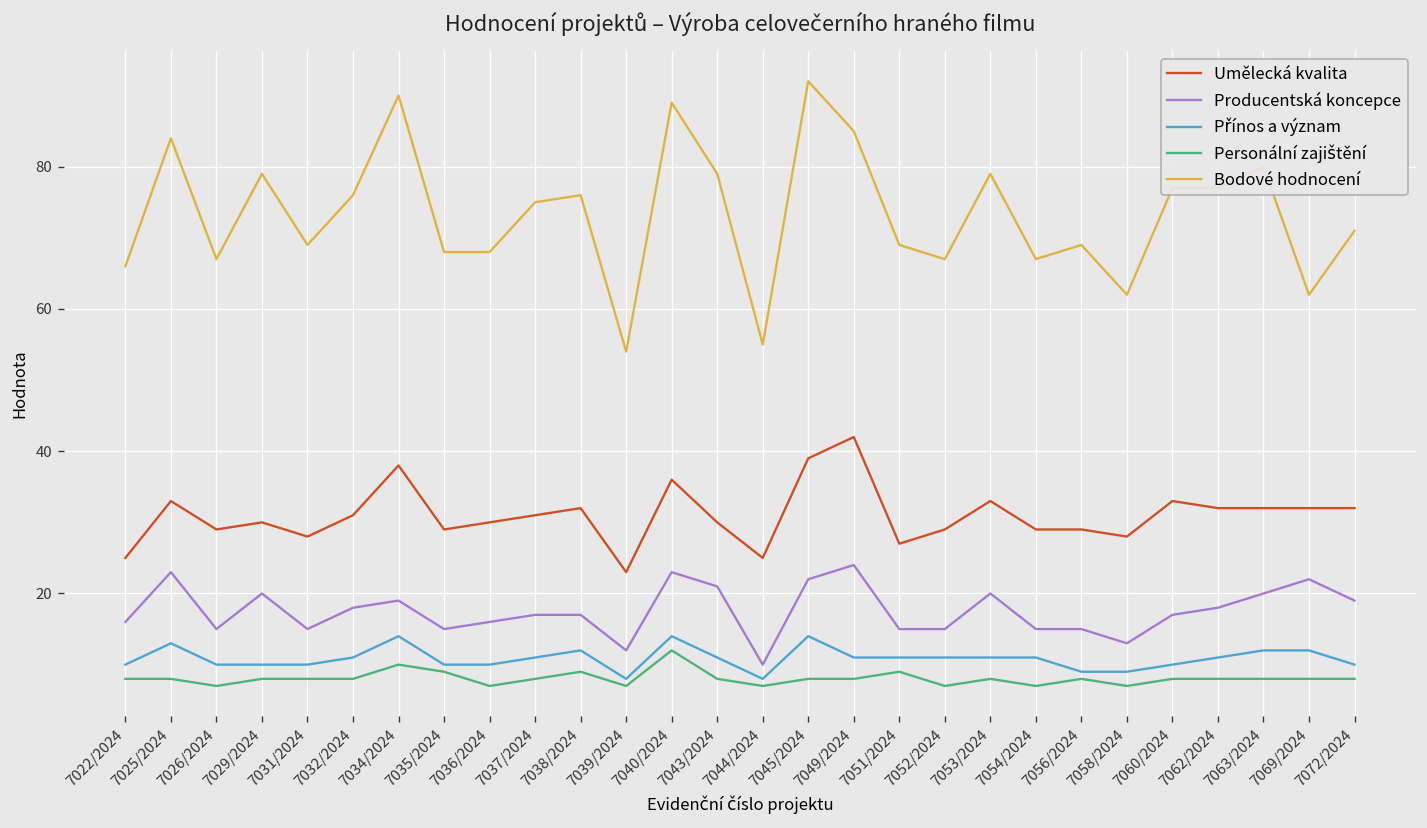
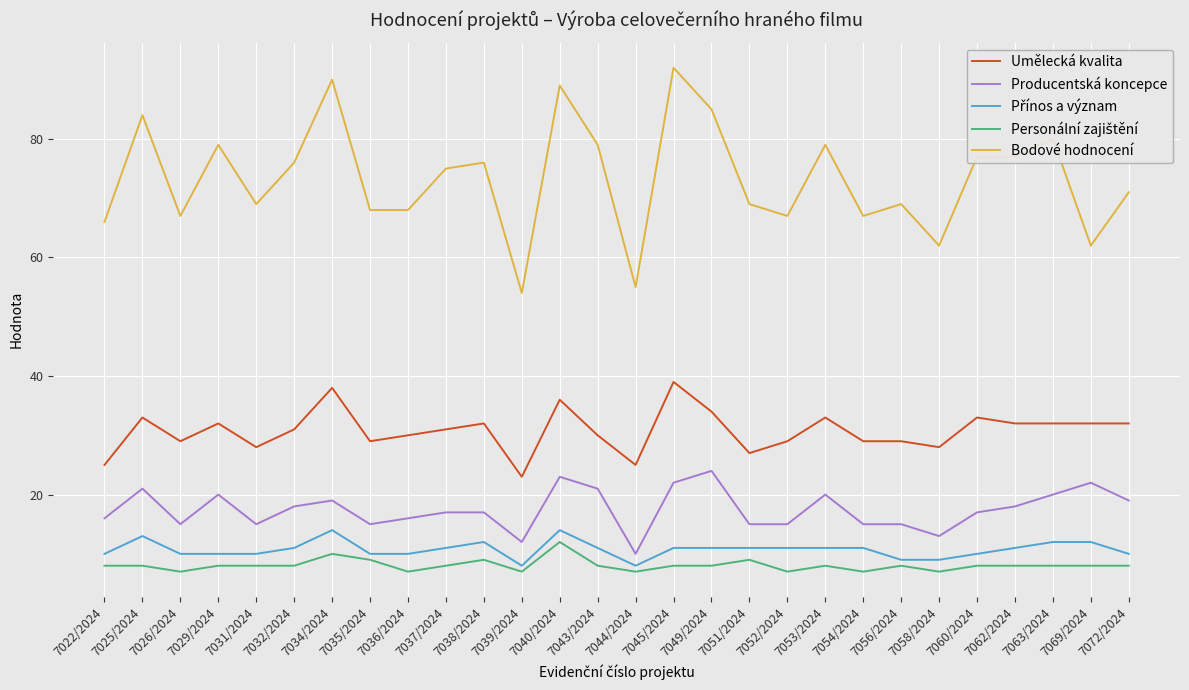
Producentská koncepce, 7025/2024: 23 -> 21
Umělecká kvalita, 7029/2024: 30 -> 32
Přínos a význam, 7045/2024: 14 -> 11
Umělecká kvalita, 7049/2024: 42 -> 34
